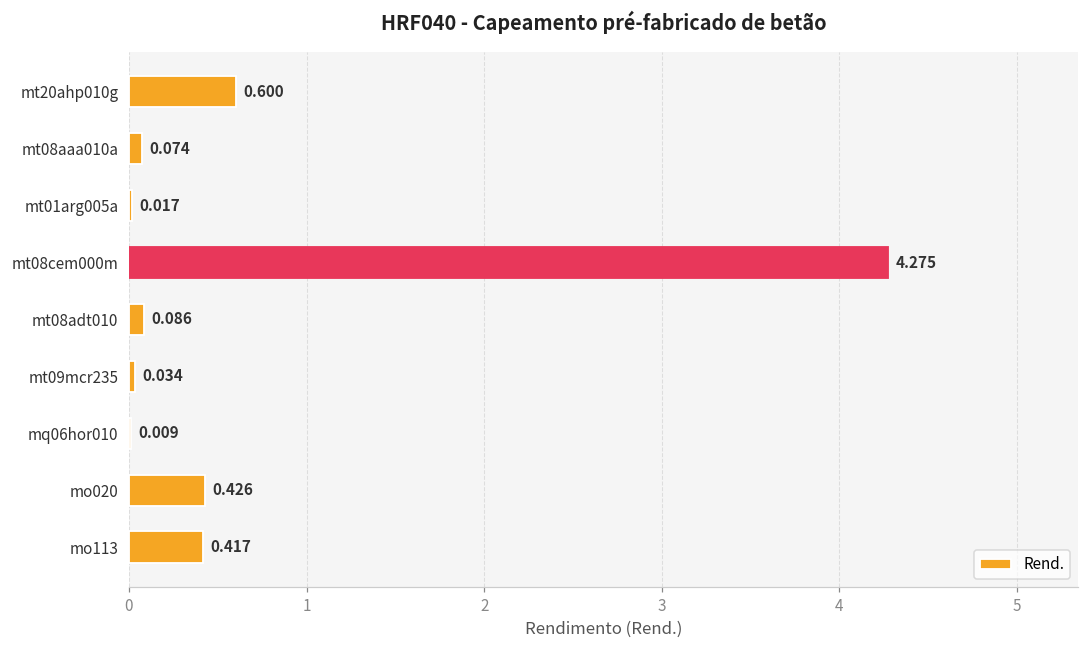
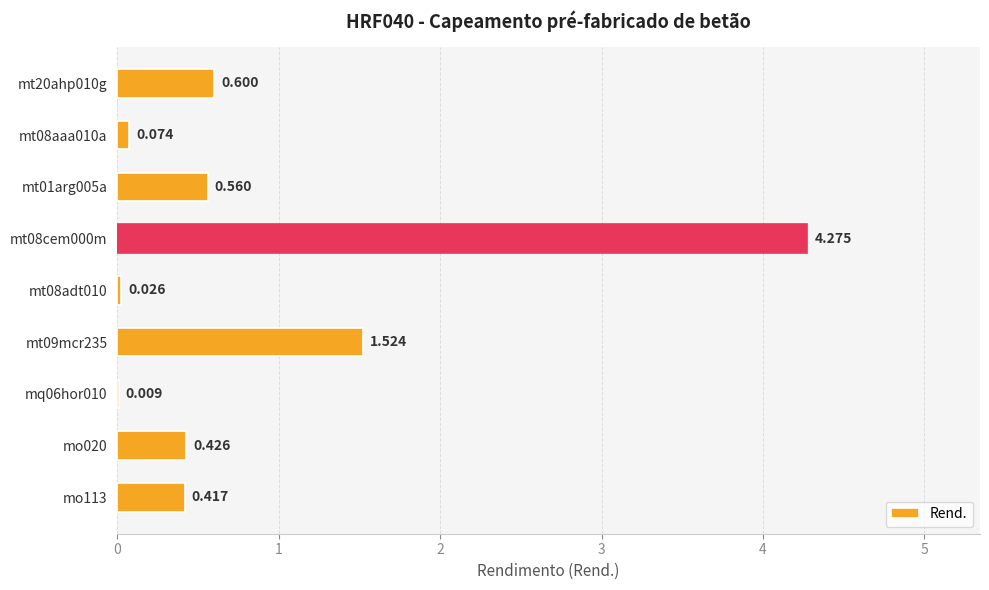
mt01arg005a: 0.017 -> 0.560
mt08adt010: 0.086 -> 0.026
mt09mcr235: 0.034 -> 1.524
